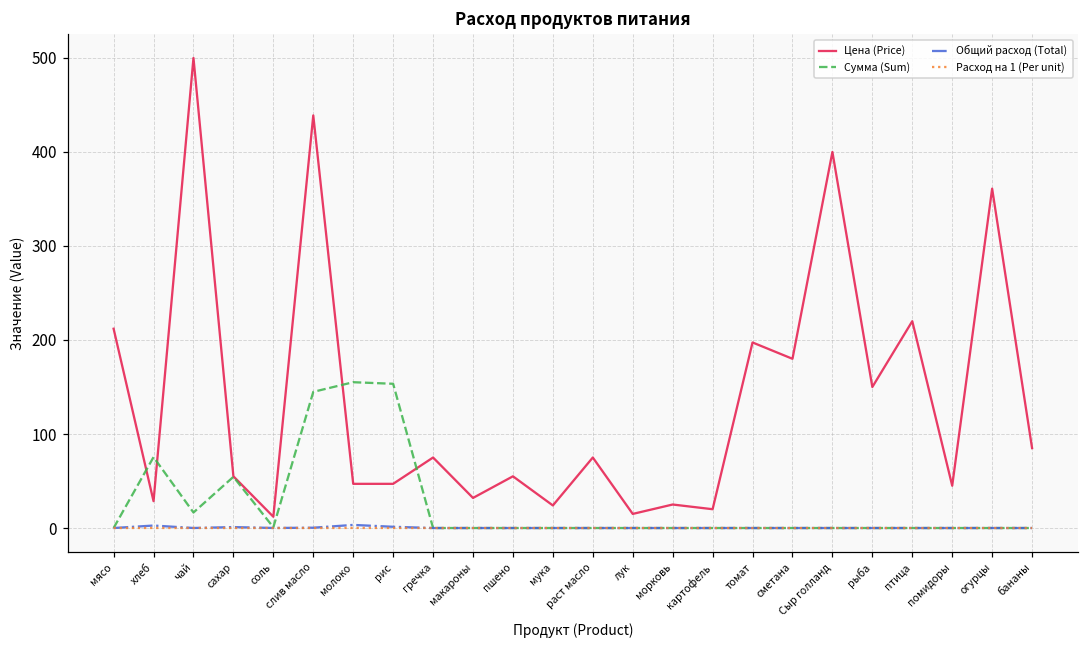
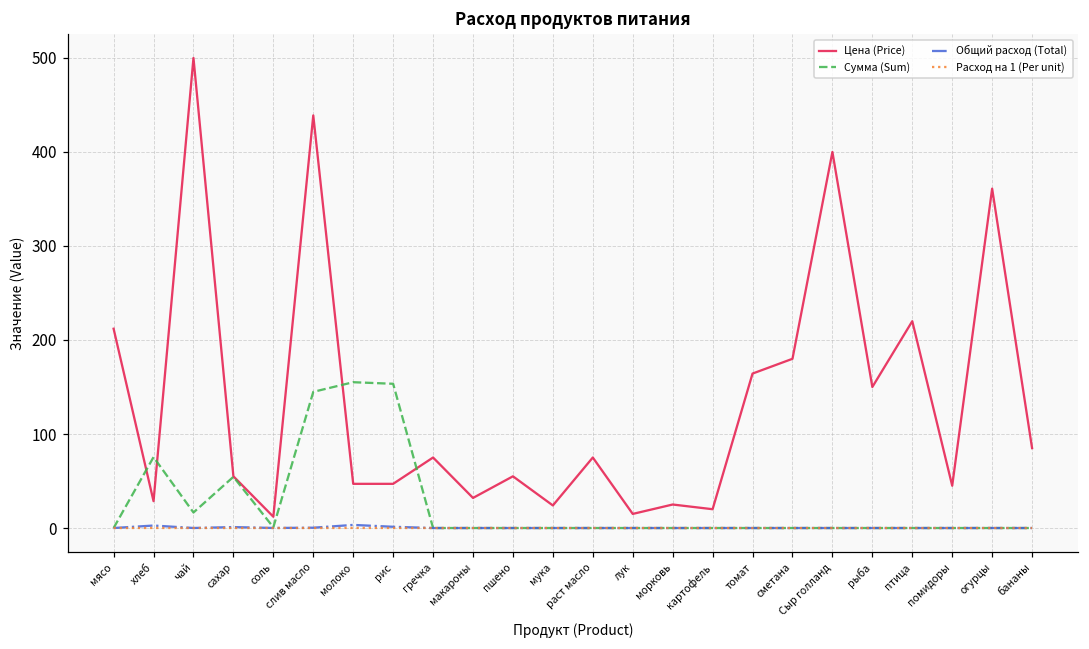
Цена (Price), томат: 200 -> 160
